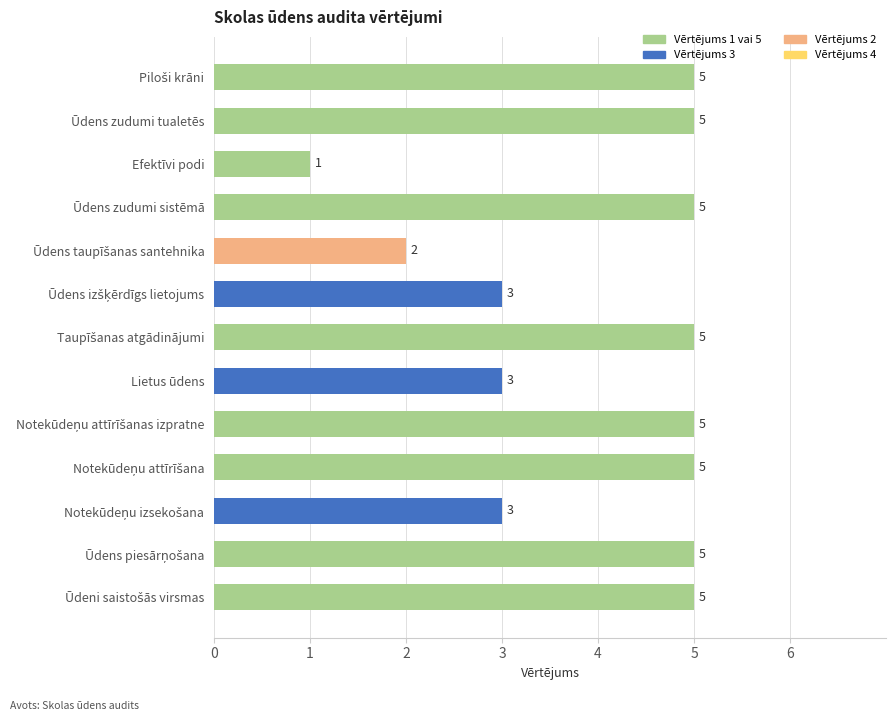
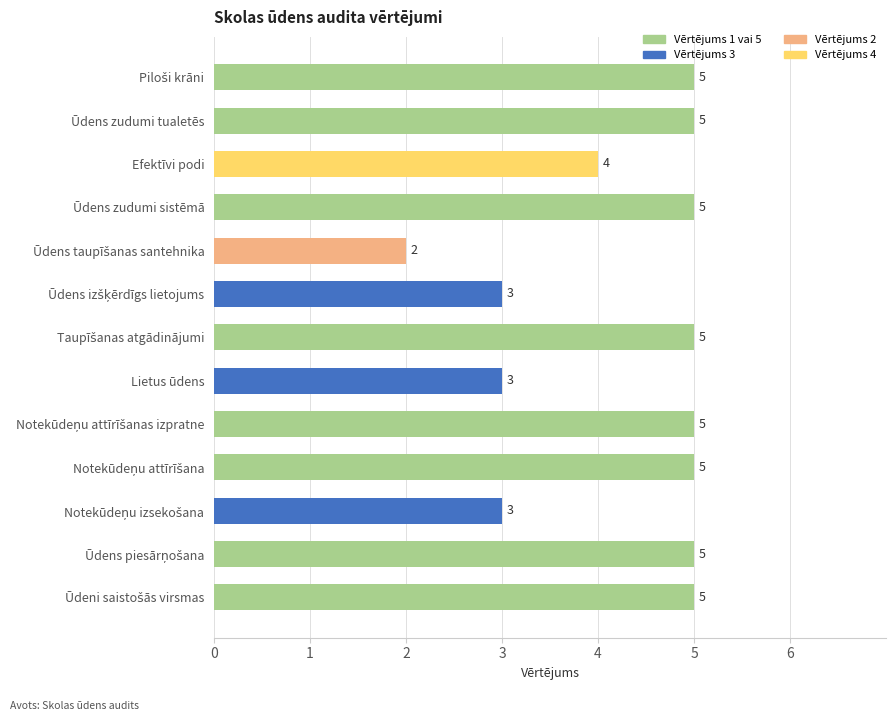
Efektīvi podi: 1 -> 4
